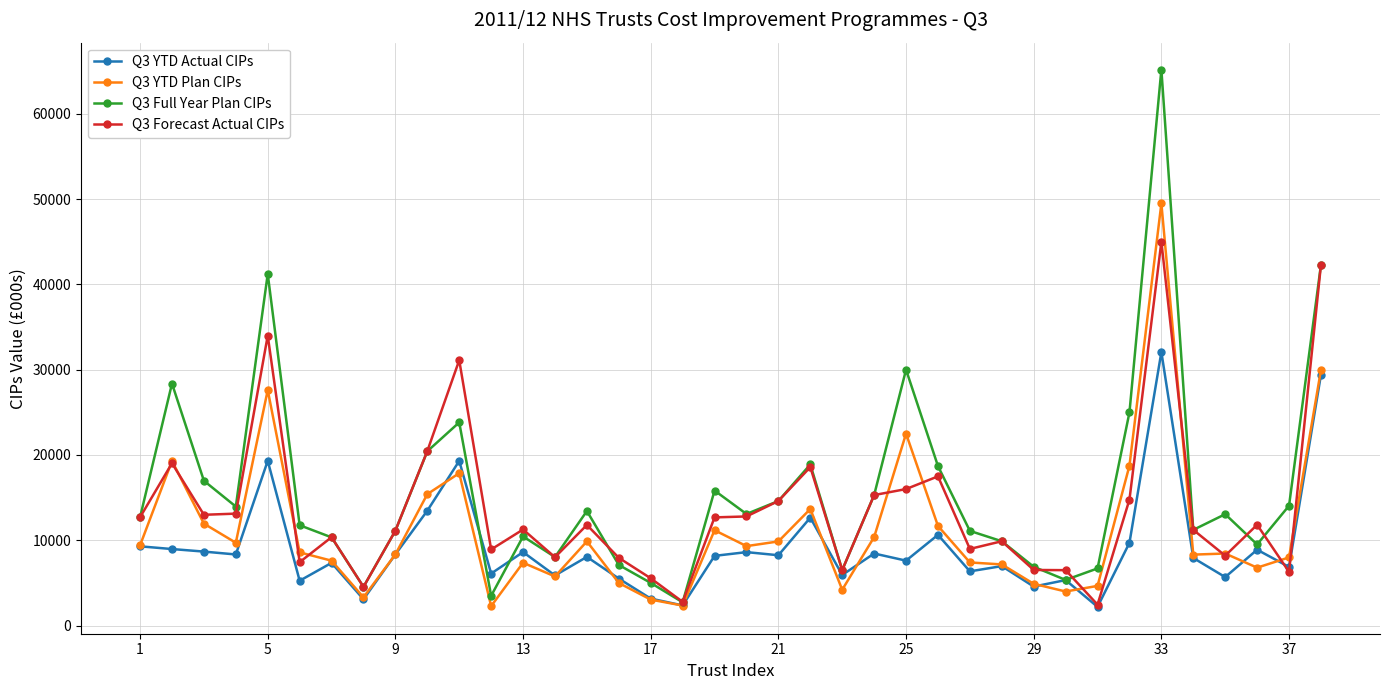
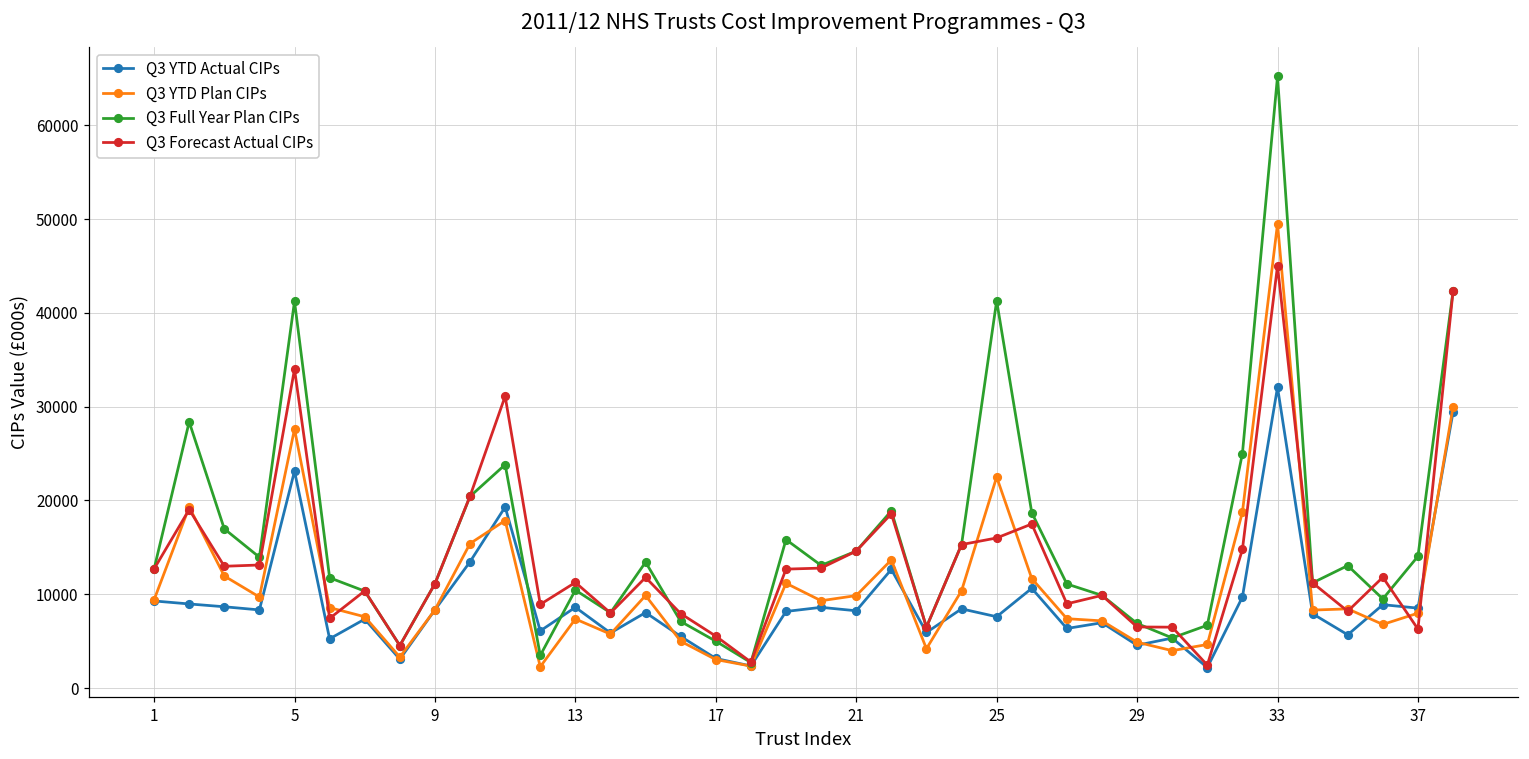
Q3 YTD Actual CIPs, 5: 19000 -> 23000
Q3 Full Year Plan CIPs, 25: 30000 -> 41000
Q3 YTD Actual CIPs, 37: 7000 -> 9000
